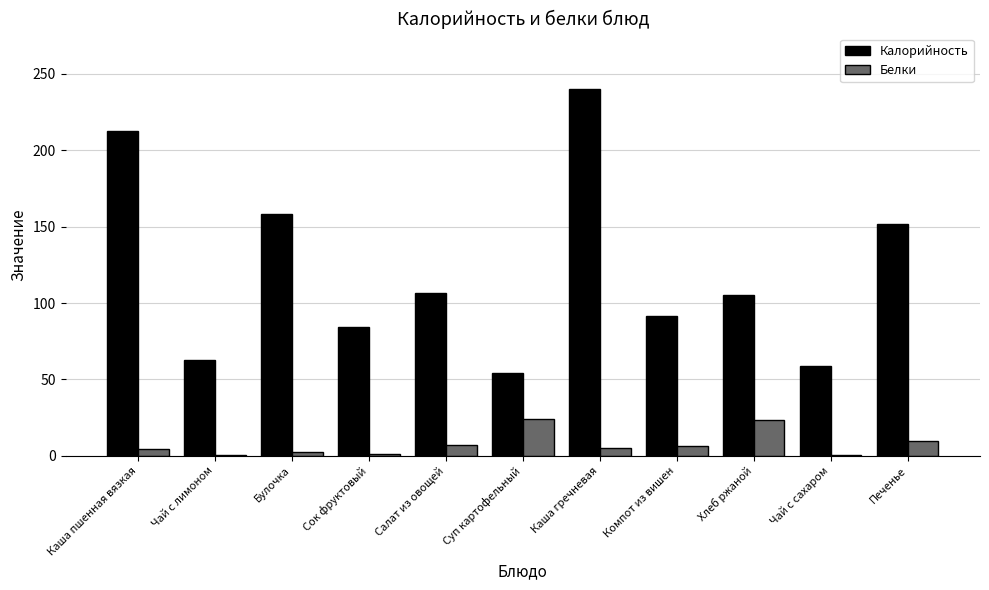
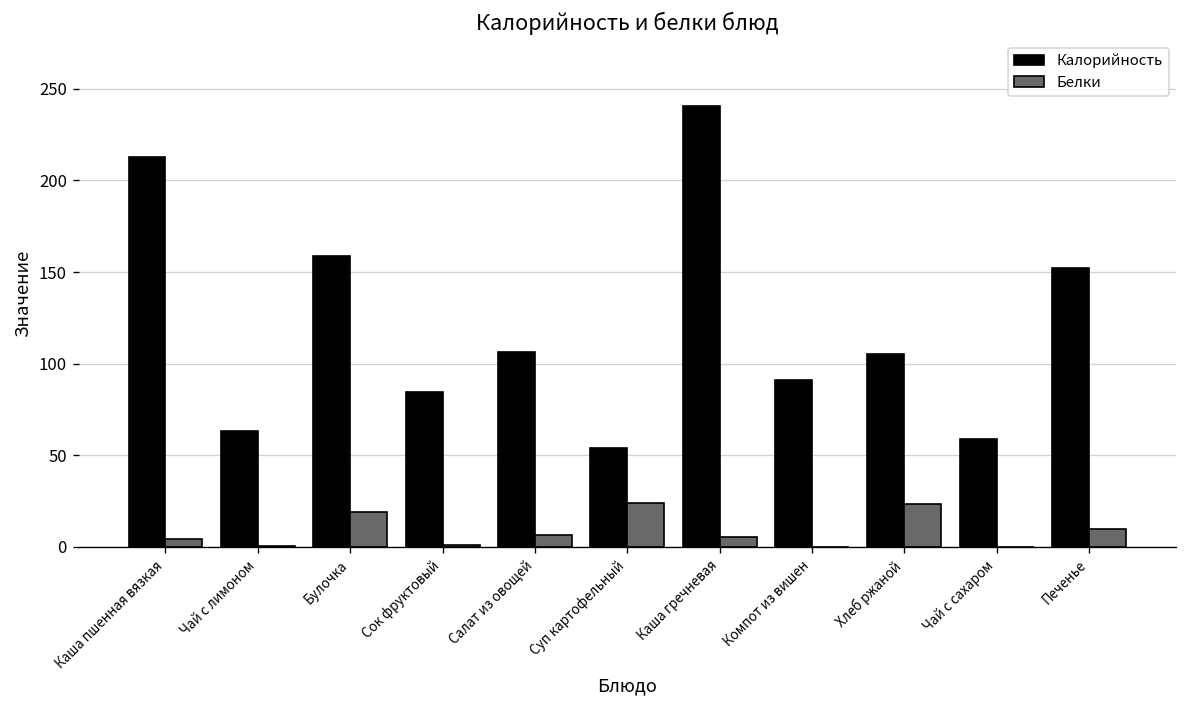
Белки, Булочка: 2 -> 19
Белки, Компот из вишен: 6 -> 0
